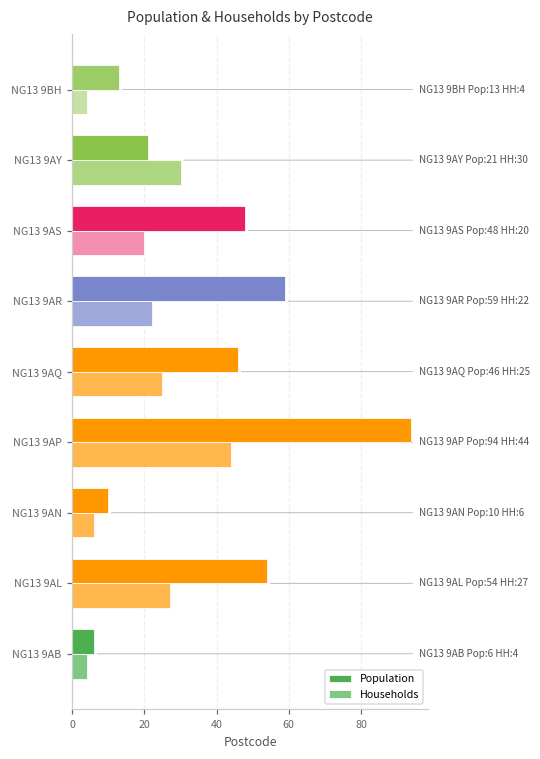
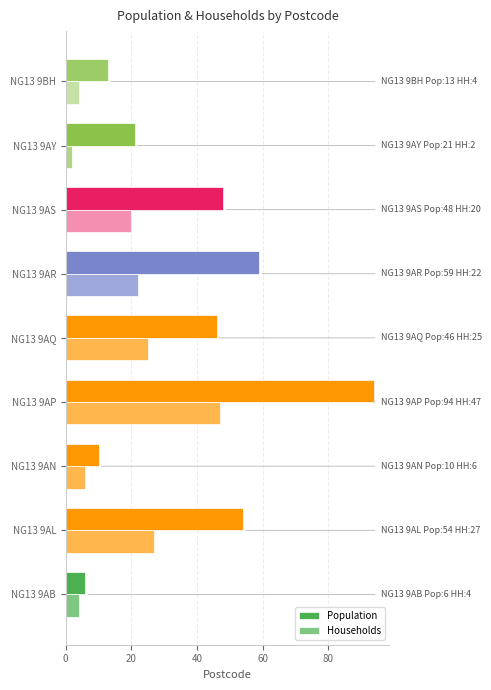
Households, NG13 9AY: 30 -> 2
Households, NG13 9AP: 44 -> 47
